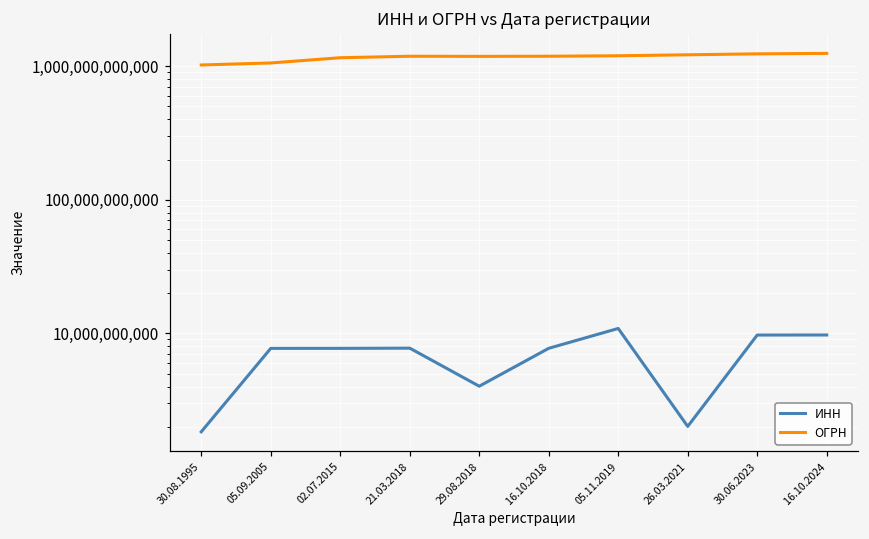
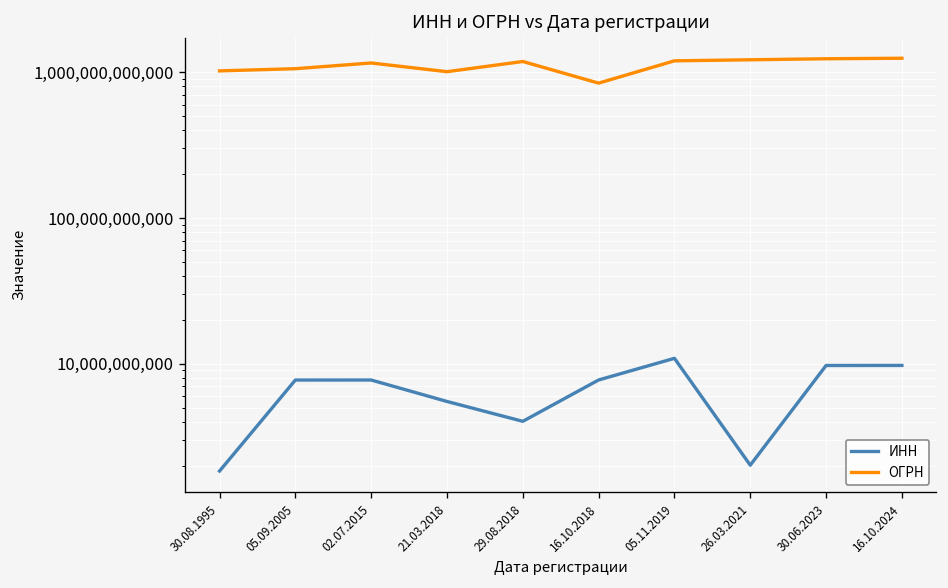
ИНН, 21.03.2018: 8,000,000,000 -> 6,000,000,000
ОГРН, 21.03.2018: 1,200,000,000,000 -> 1,000,000,000,000
ОГРН, 16.10.2018: 1,200,000,000,000 -> 800,000,000,000
